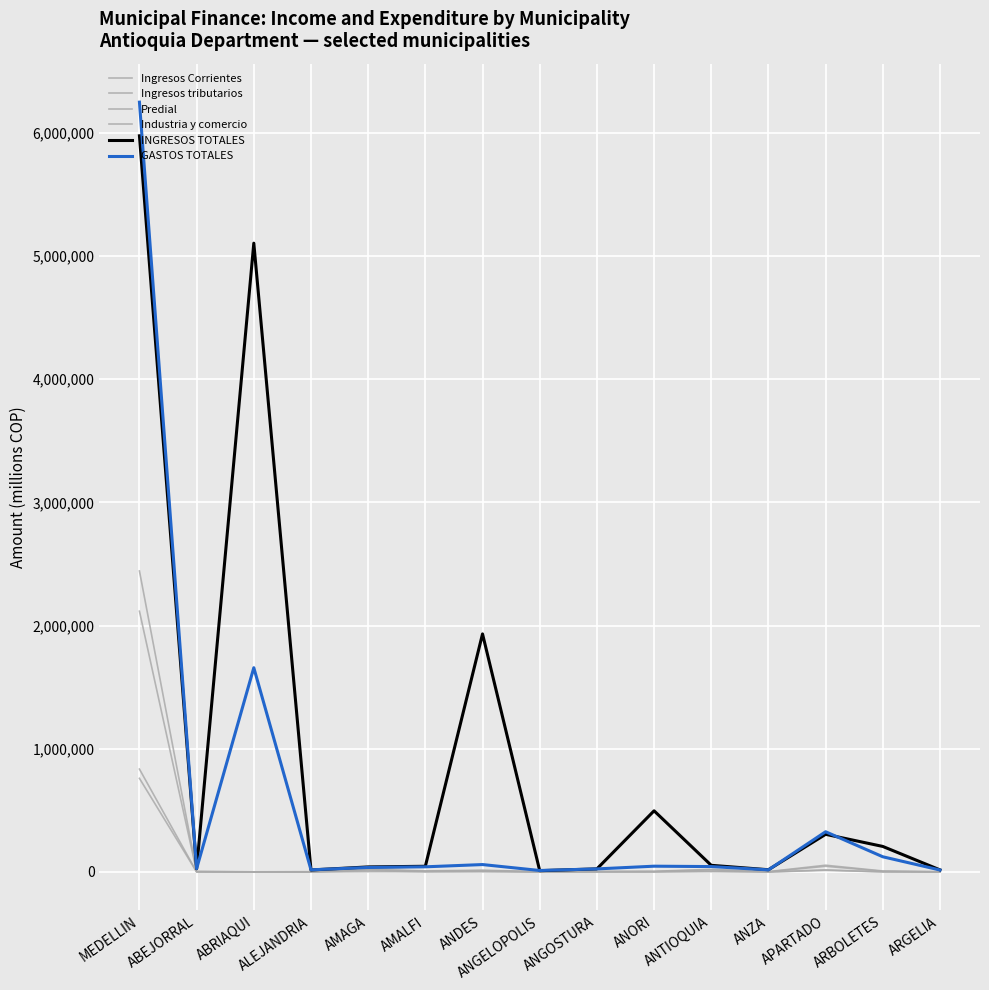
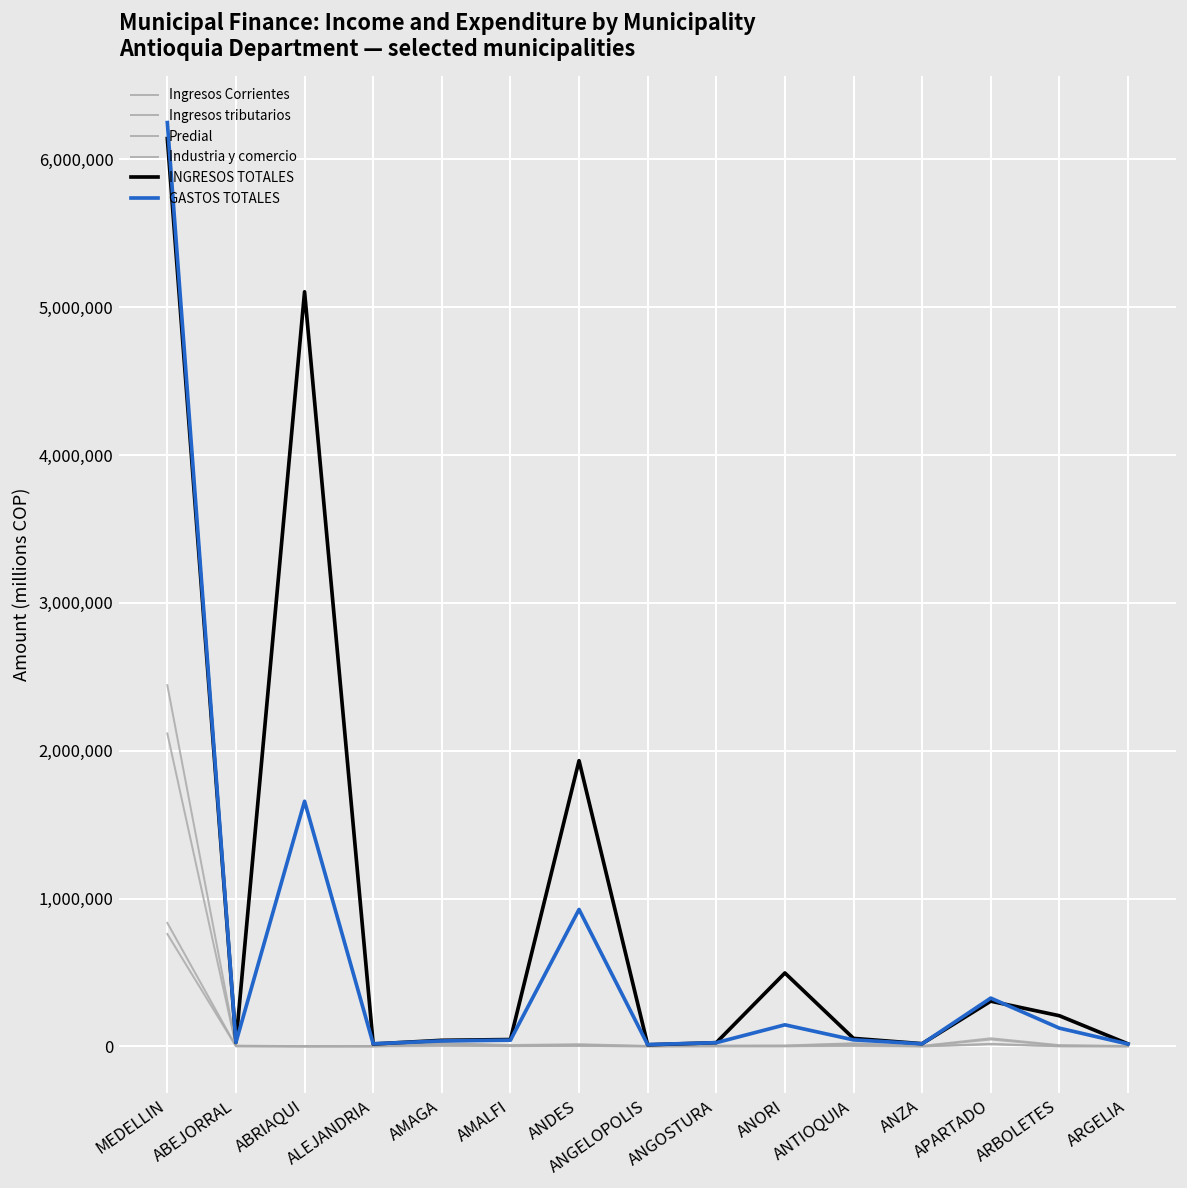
INGRESOS TOTALES, MEDELLIN: 5,980,000 -> 6,140,000
GASTOS TOTALES, ANDES: 60,000 -> 930,000
GASTOS TOTALES, ANORI: 50,000 -> 150,000
